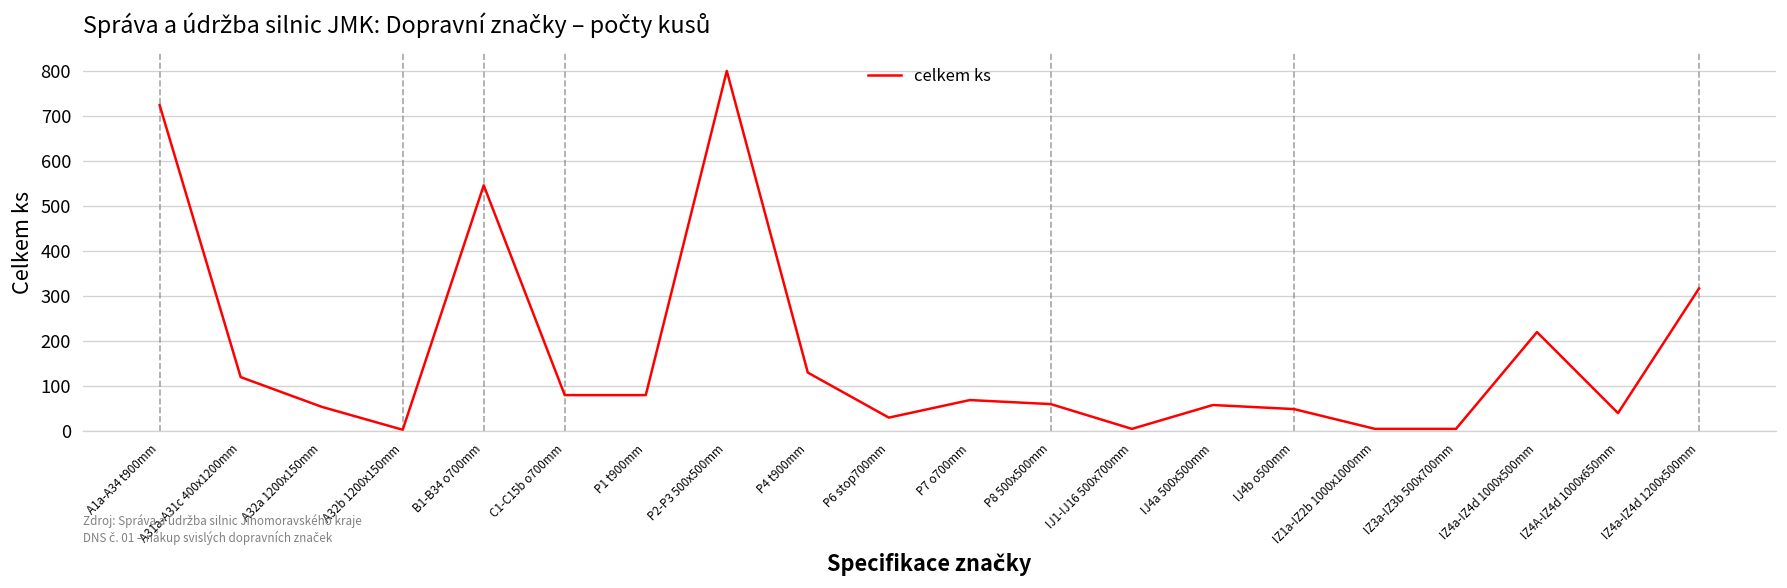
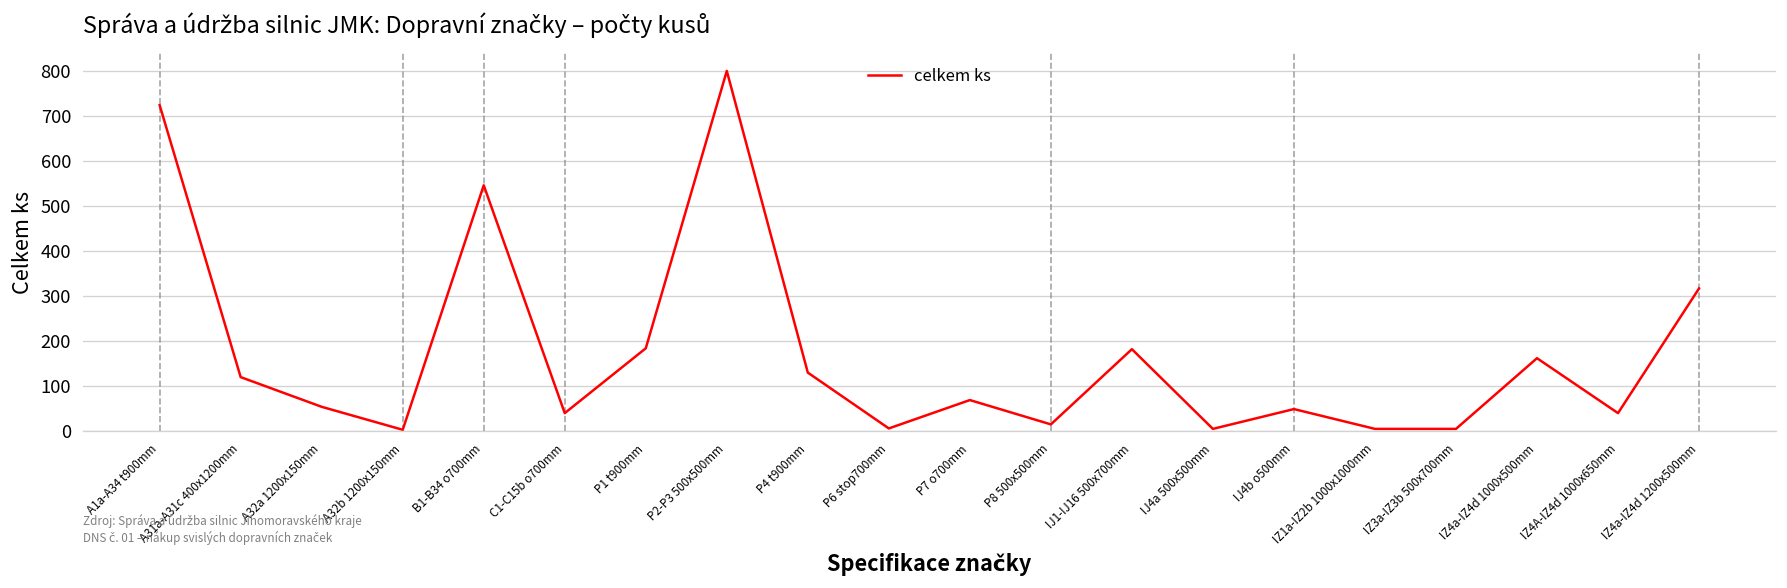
C1-C15b o700mm: 80 -> 40
P1 t900mm: 80 -> 180
P6 stop700mm: 30 -> 10
P8 500x500mm: 60 -> 20
IJ1-IJ16 500x700mm: 10 -> 180
IJ4a 500x500mm: 60 -> 10
IZ4a-IZ4d 1000x500mm: 220 -> 160
